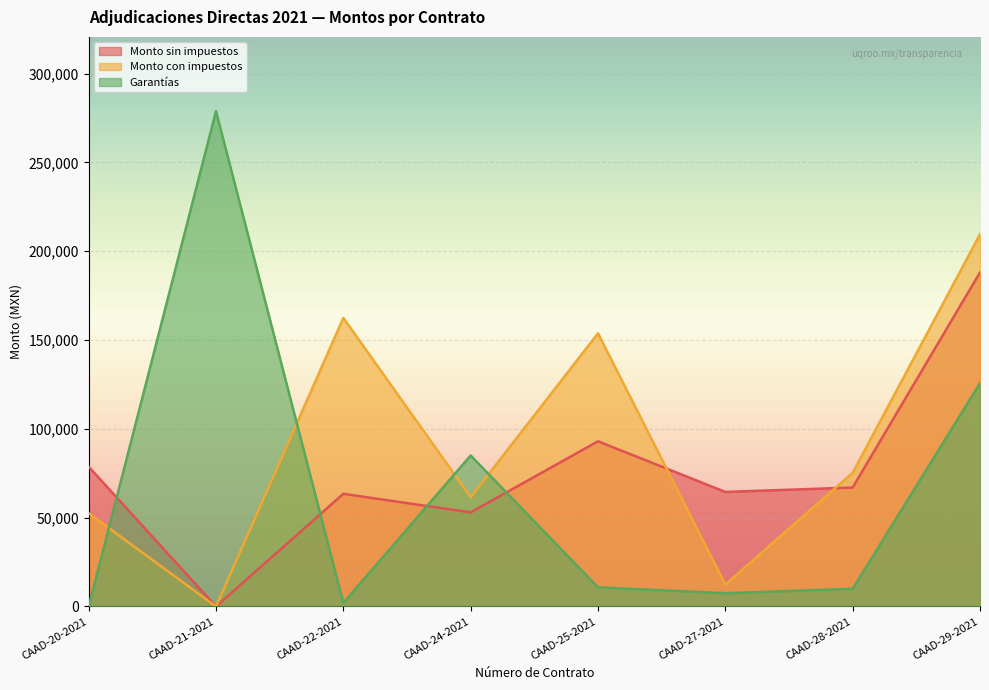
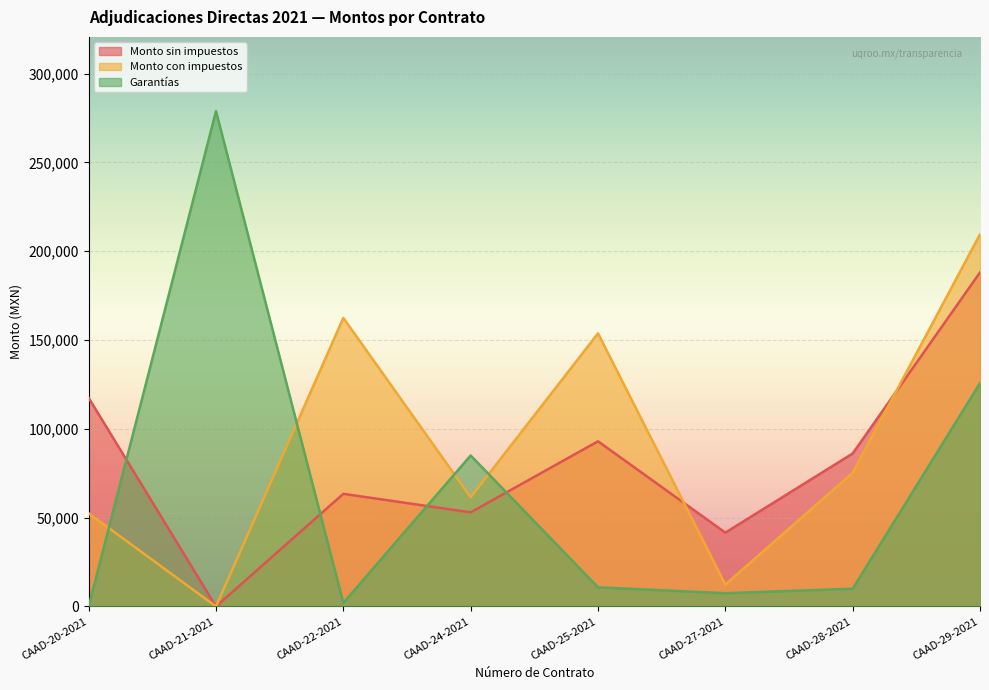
Monto sin impuestos, CAAD-20-2021: 79,000 -> 117,000
Monto sin impuestos, CAAD-27-2021: 65,000 -> 42,000
Monto sin impuestos, CAAD-28-2021: 67,000 -> 86,000
